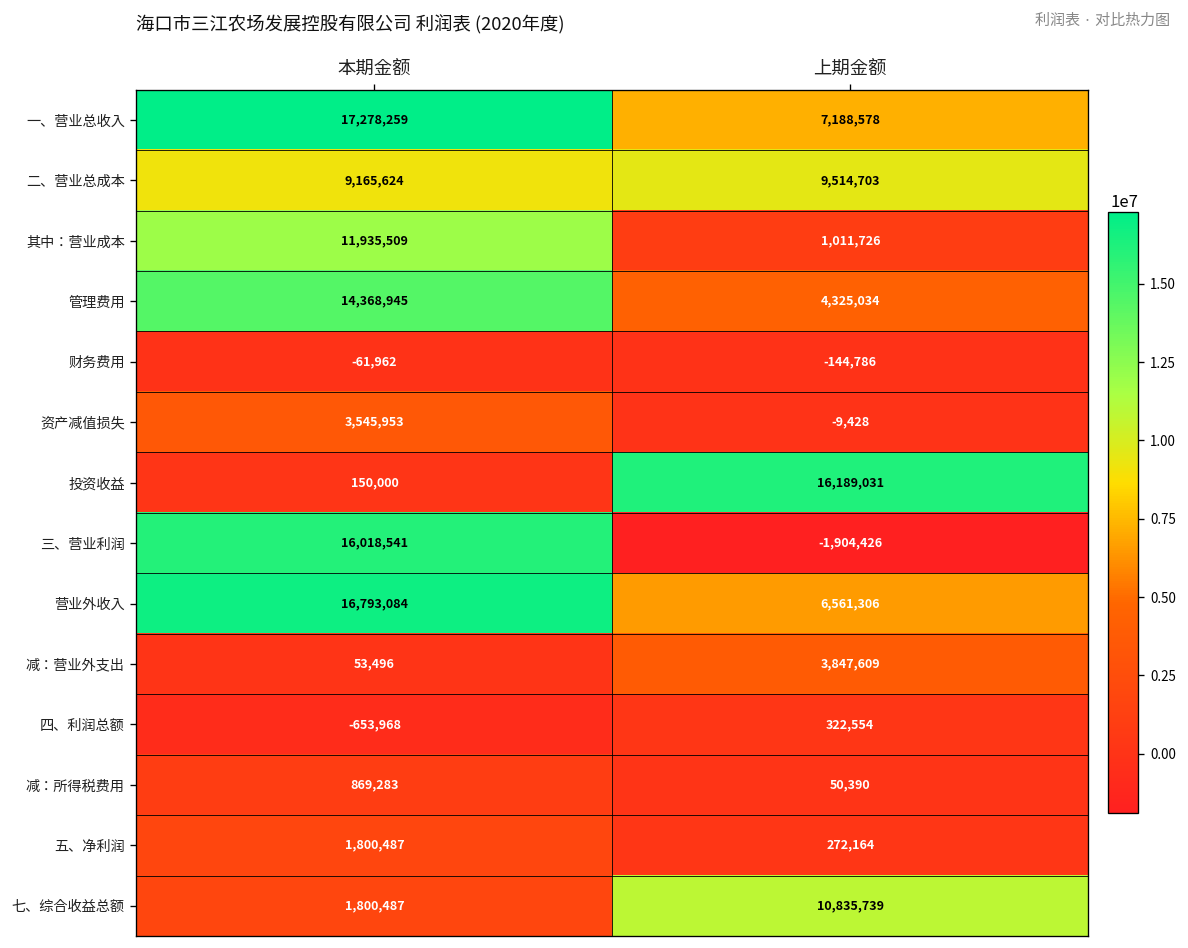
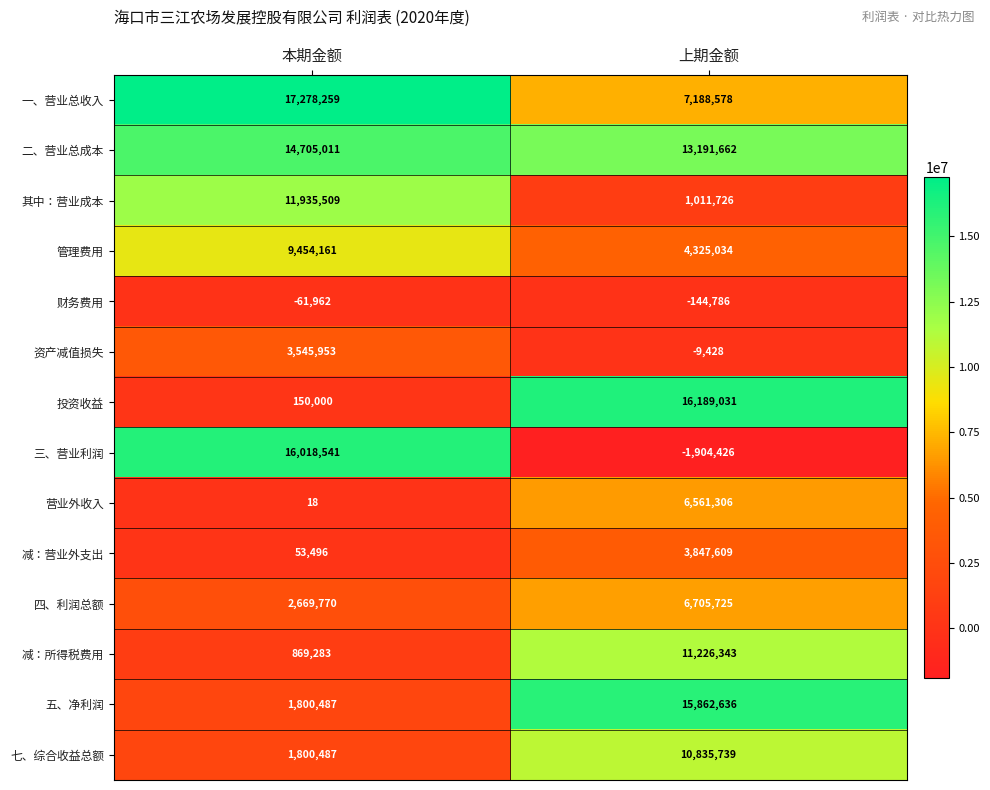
二、营业总成本, 本期金额: 9,165,624 -> 14,705,011
二、营业总成本, 上期金额: 9,514,703 -> 13,191,662
管理费用, 本期金额: 14,368,945 -> 9,454,161
营业外收入, 本期金额: 16,793,084 -> 18
四、利润总额, 本期金额: -653,968 -> 2,669,770
四、利润总额, 上期金额: 322,554 -> 6,705,725
减：所得税费用, 上期金额: 50,390 -> 11,226,343
五、净利润, 上期金额: 272,164 -> 15,862,636
